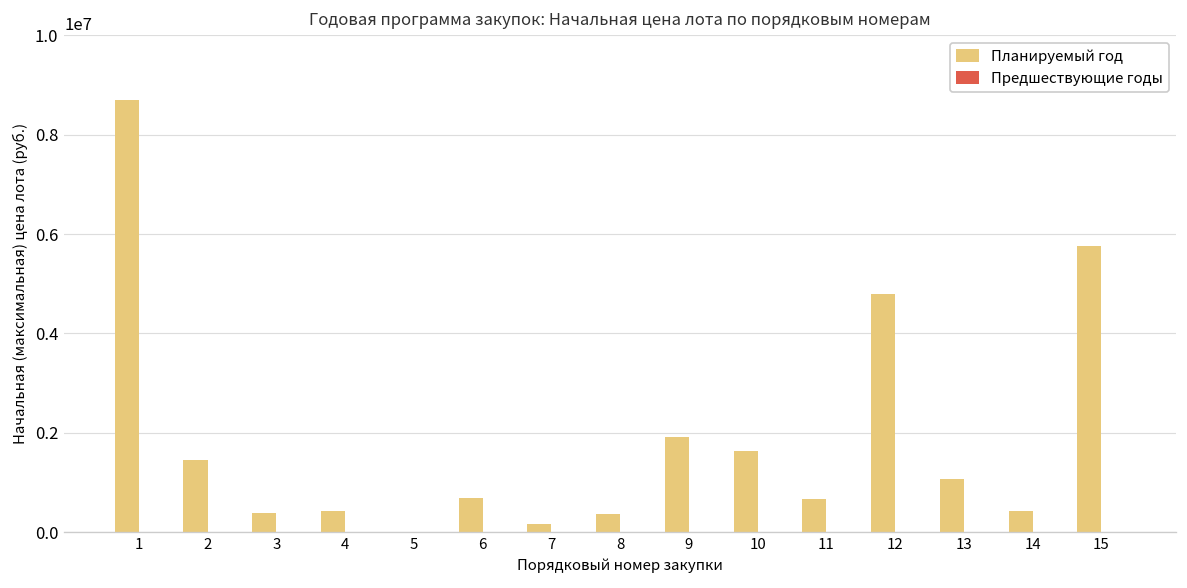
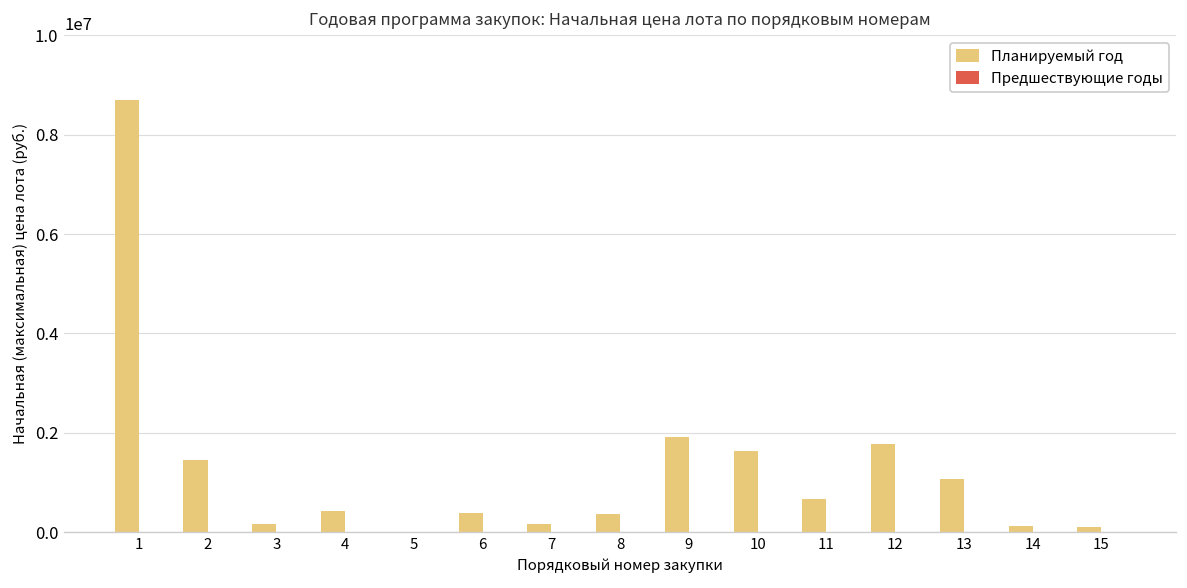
Планируемый год, 3: 400000 -> 200000
Планируемый год, 6: 700000 -> 400000
Планируемый год, 12: 4800000 -> 1800000
Планируемый год, 14: 400000 -> 100000
Планируемый год, 15: 5800000 -> 100000
